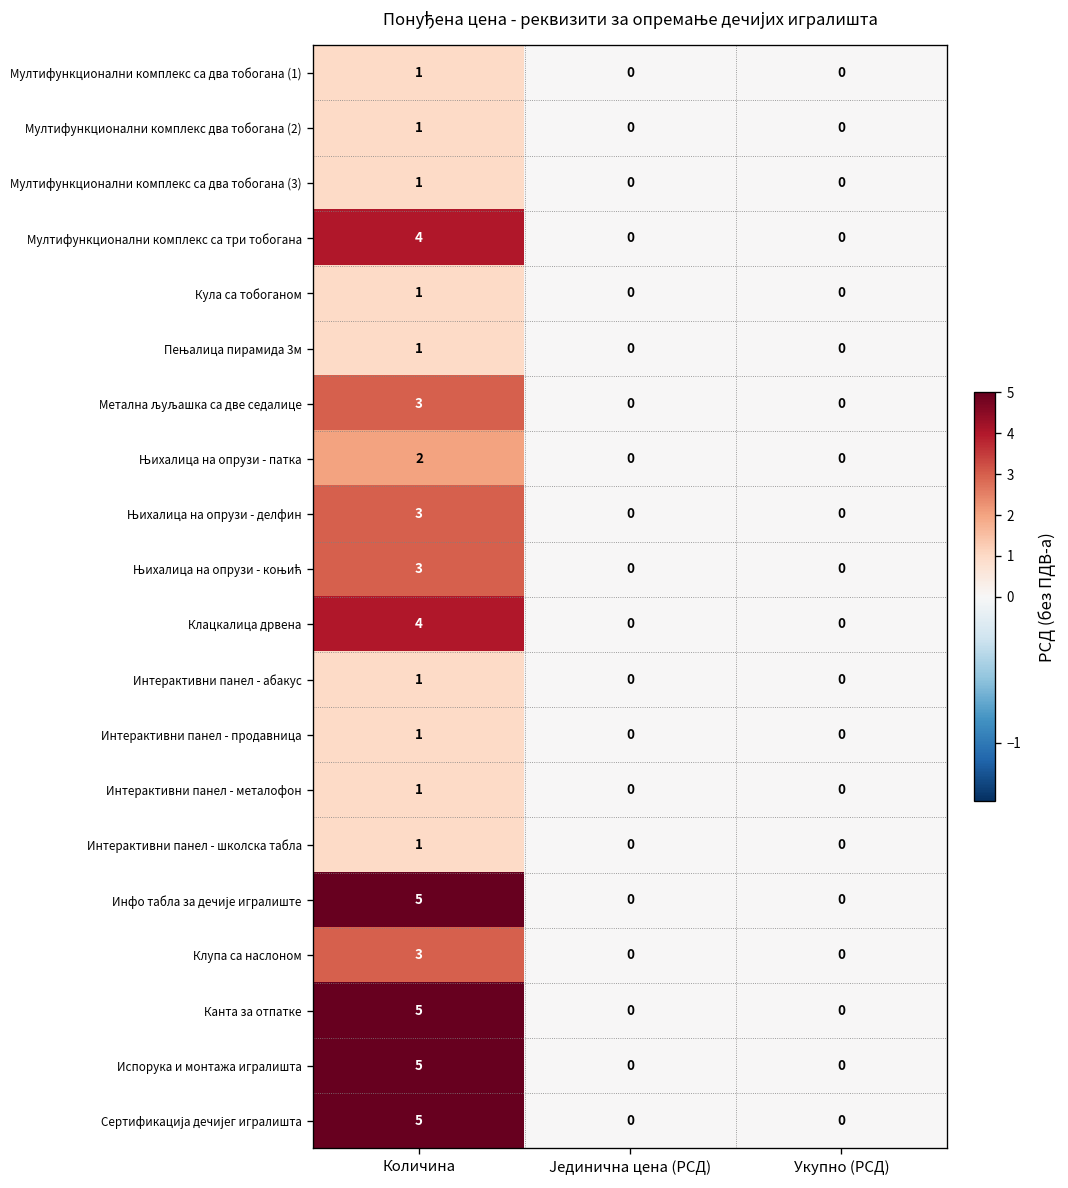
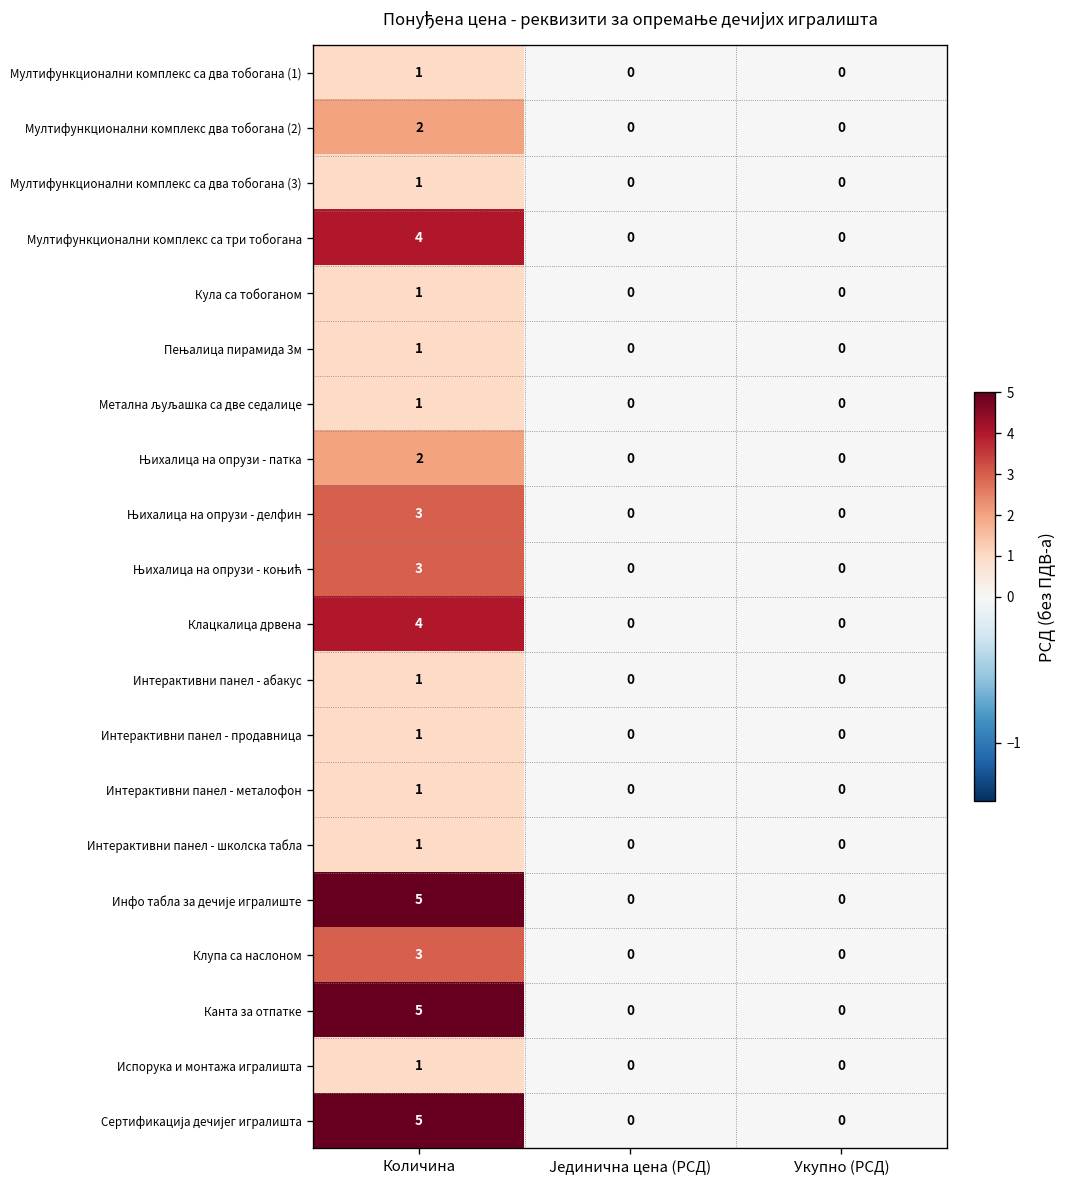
Мултифункционални комплекс два тобогана (2), Количина: 1 -> 2
Метална љуљашка са две седалице, Количина: 3 -> 1
Испорука и монтажа игралишта, Количина: 5 -> 1
